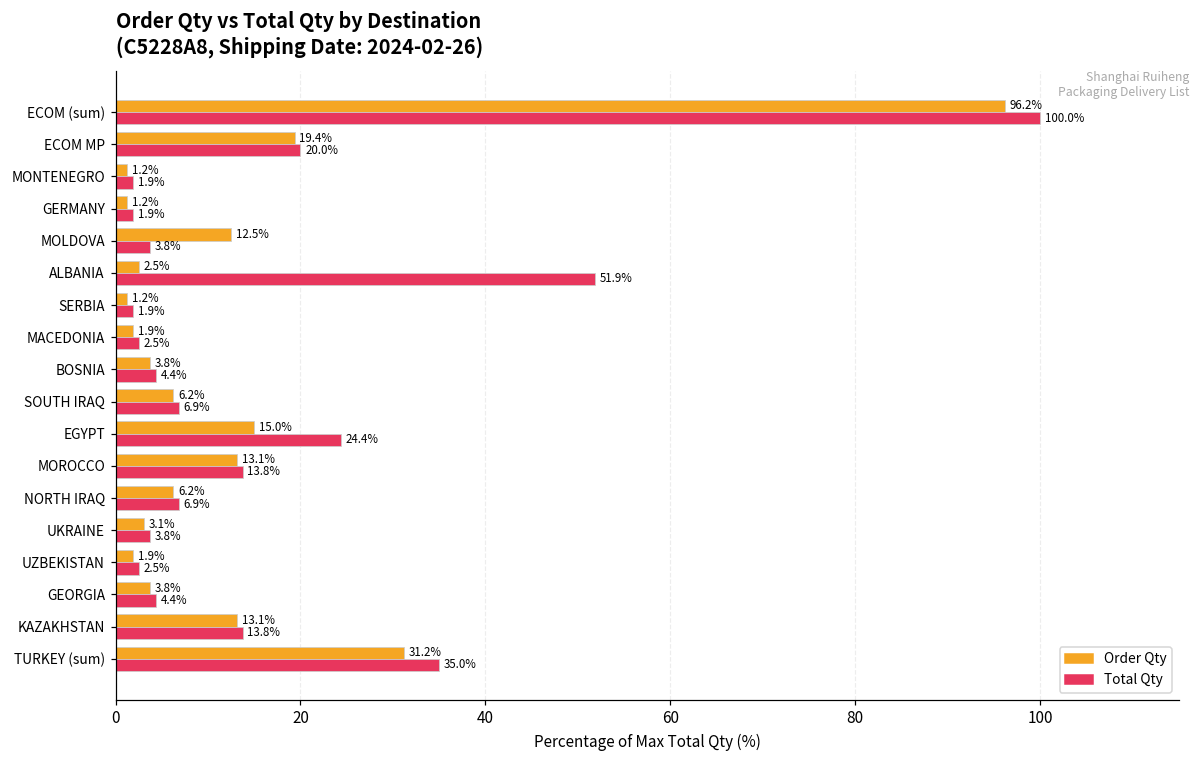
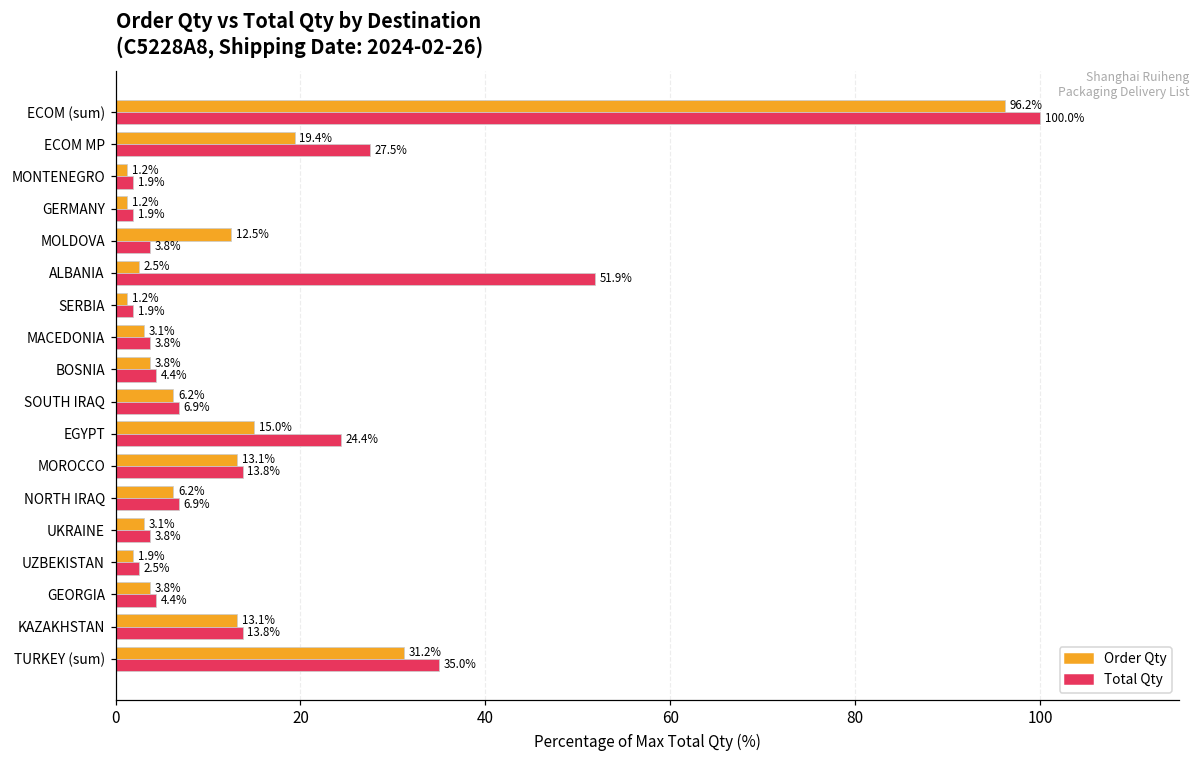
Total Qty, ECOM MP: 20.0% -> 27.5%
Order Qty, MACEDONIA: 1.9% -> 3.1%
Total Qty, MACEDONIA: 2.5% -> 3.8%
